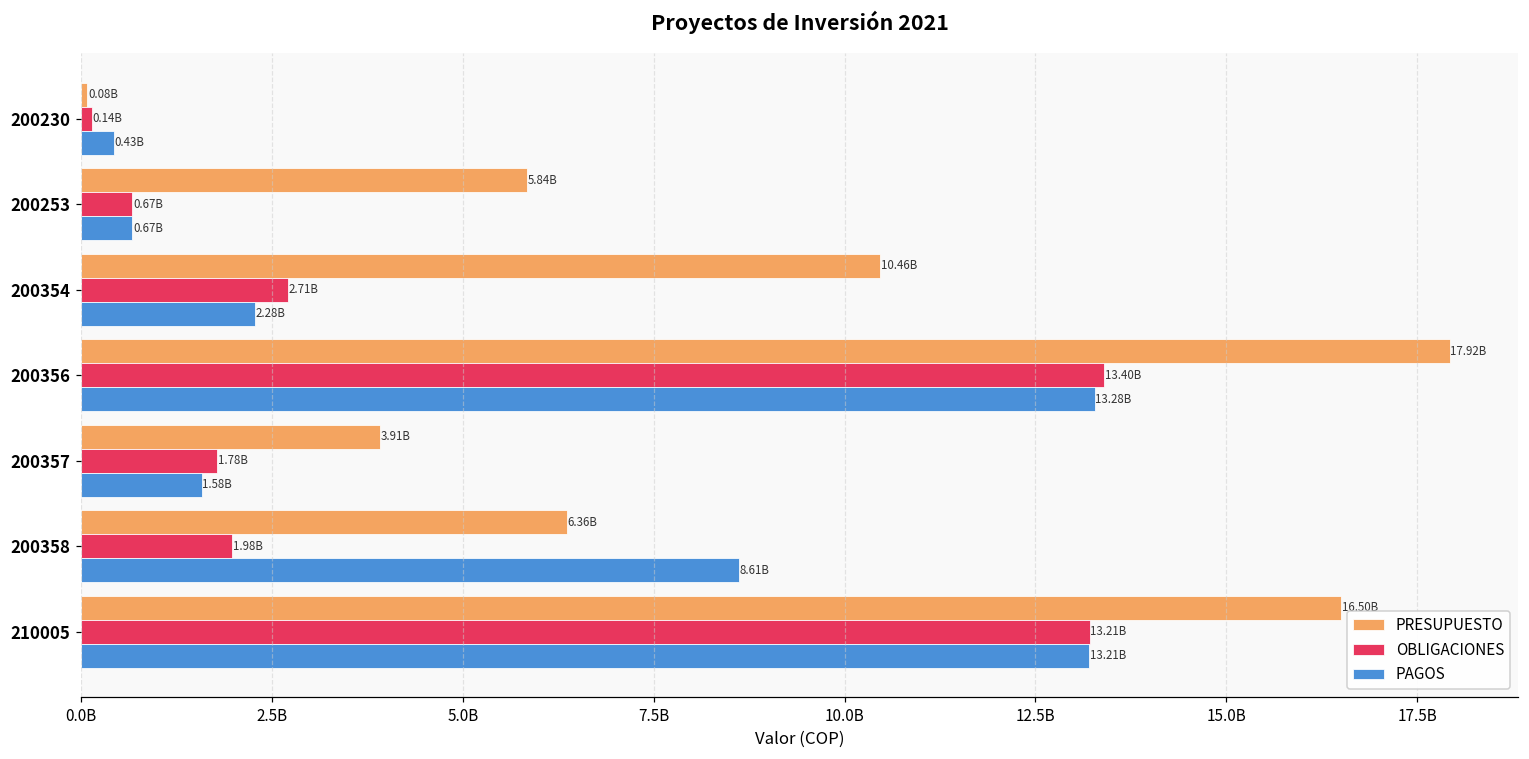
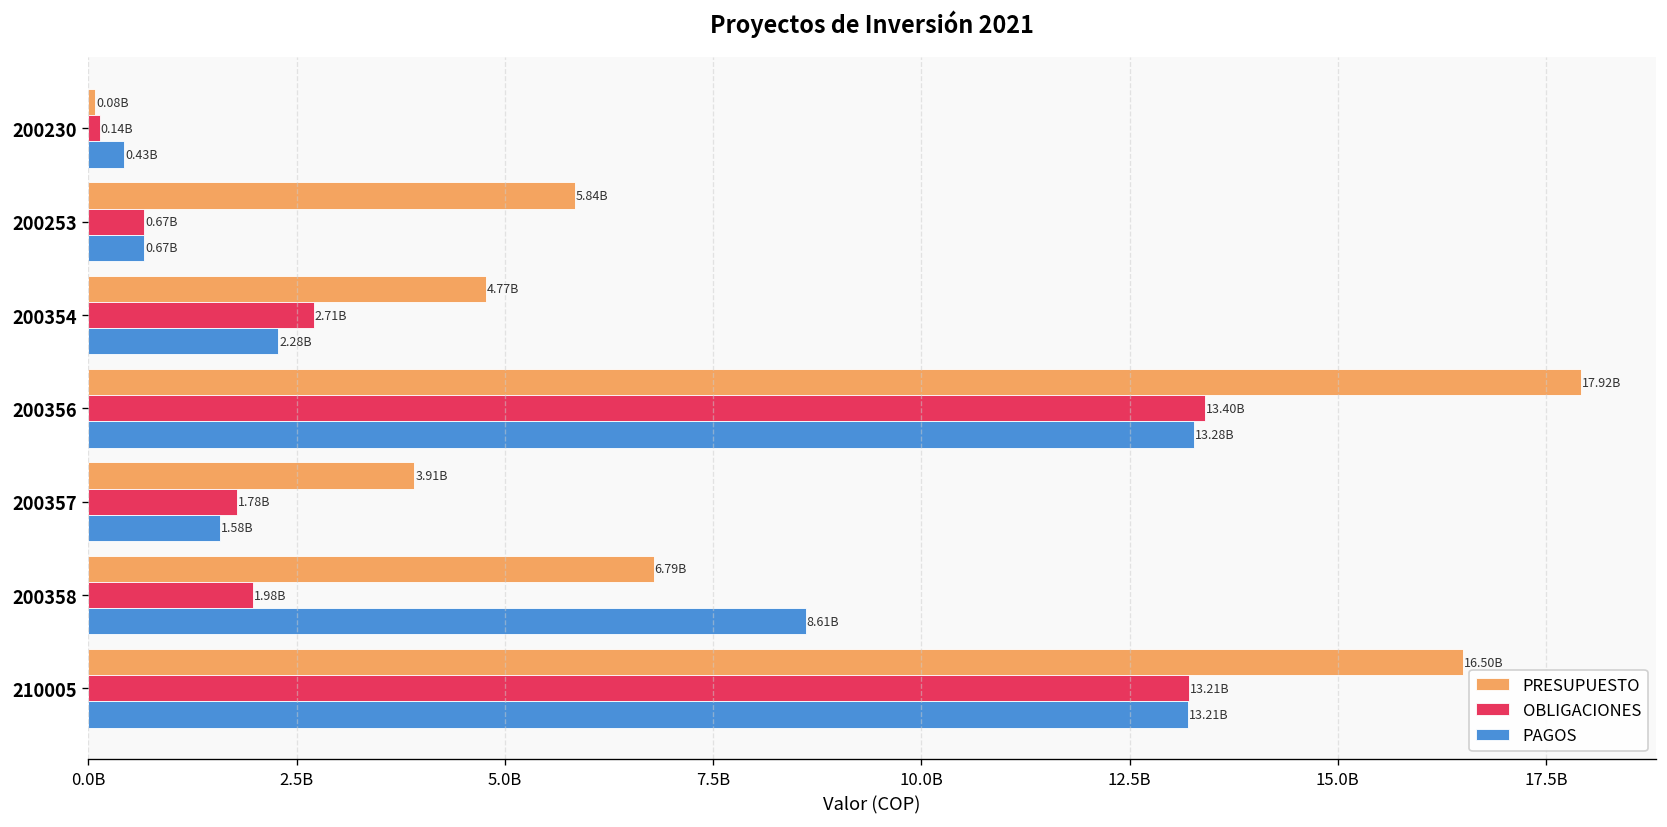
PRESUPUESTO, 200354: 10.46B -> 4.77B
PRESUPUESTO, 200358: 6.36B -> 6.79B
